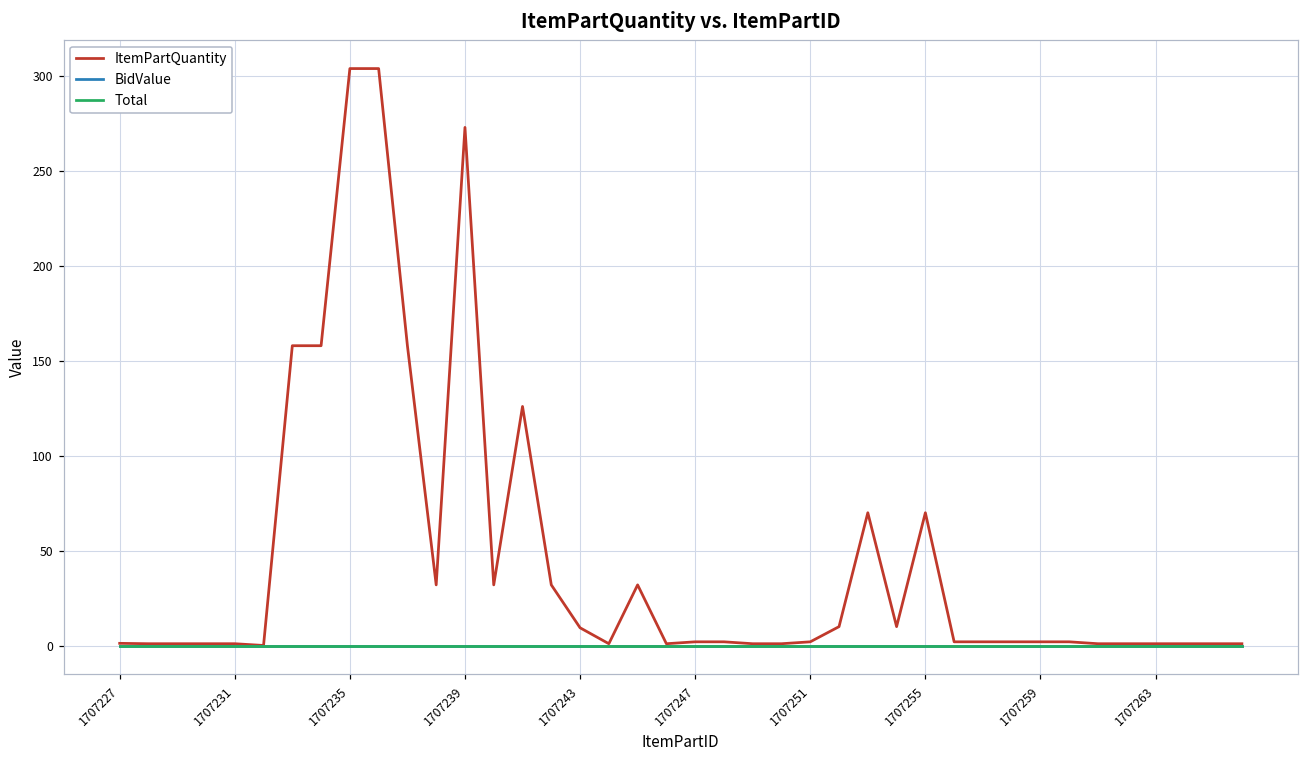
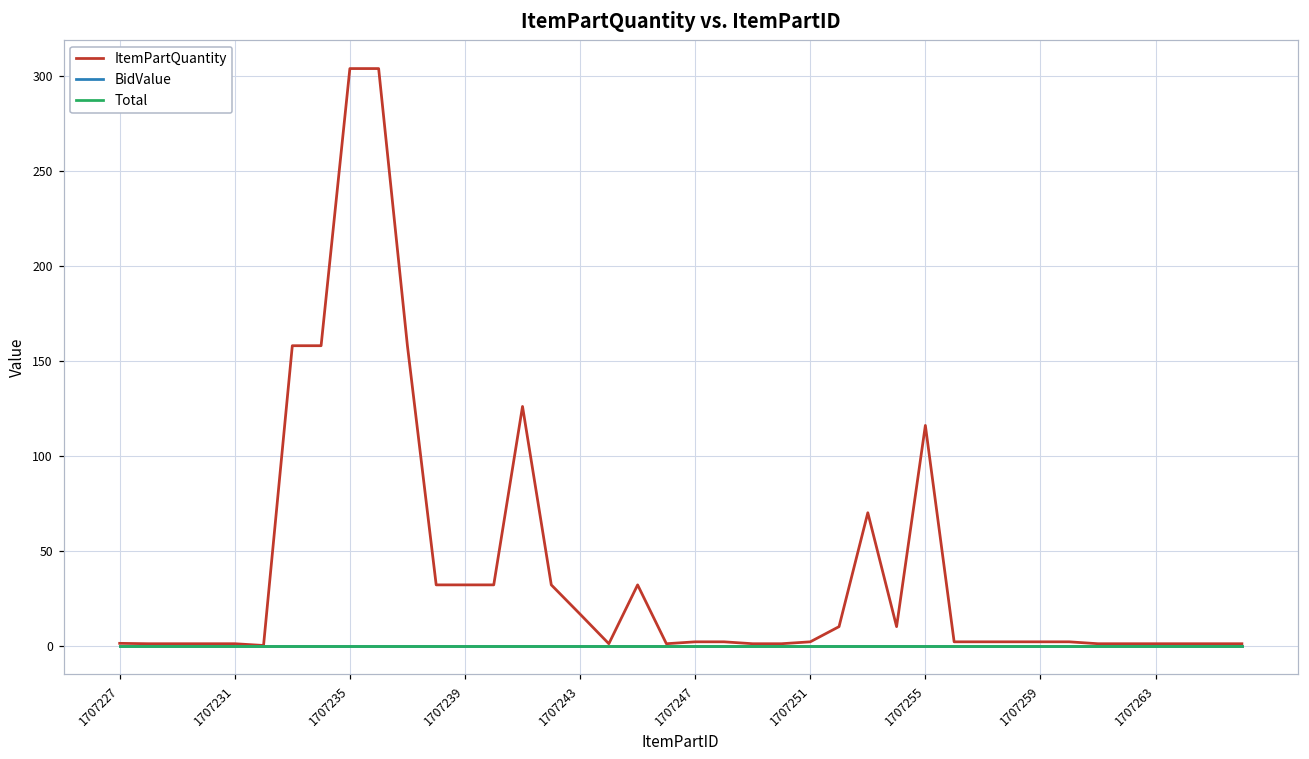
ItemPartQuantity, 1707239: 273 -> 32
ItemPartQuantity, 1707243: 9 -> 17
ItemPartQuantity, 1707255: 70 -> 116
